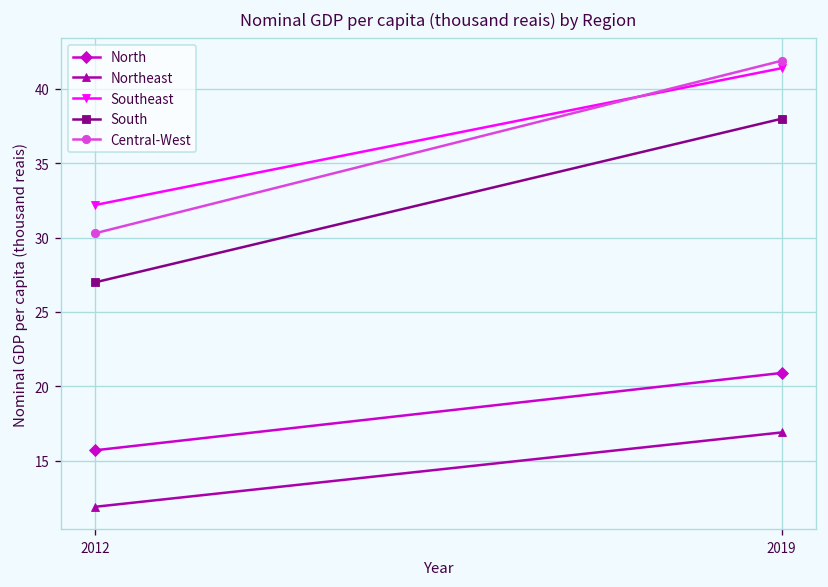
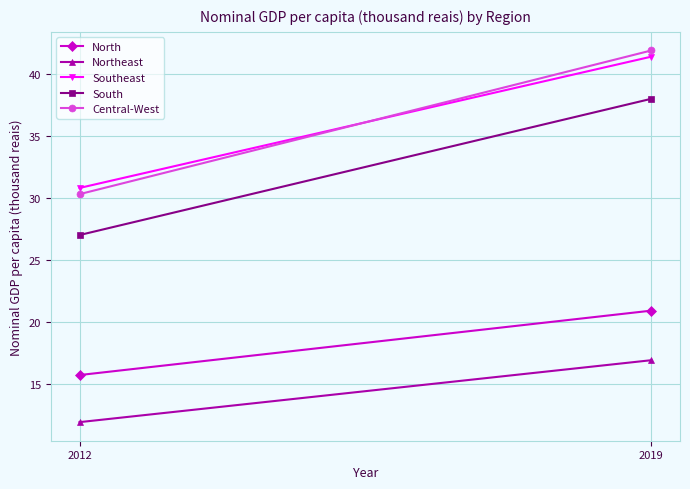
Southeast, 2012: 32.2 -> 30.8
